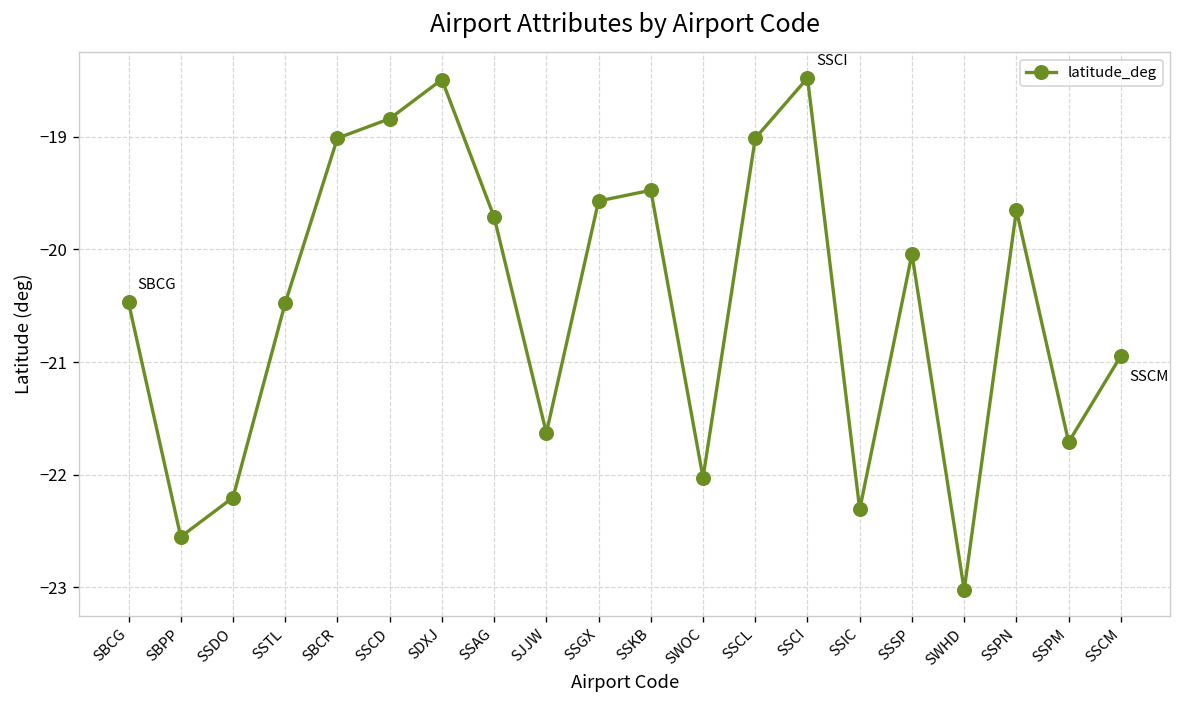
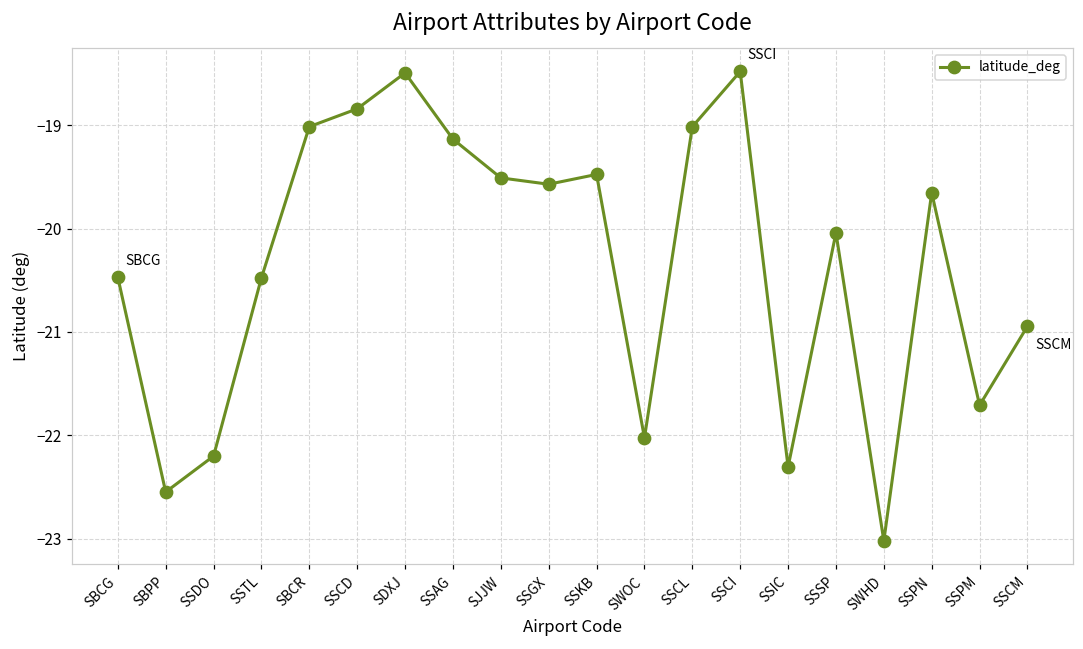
SSAG: -19.7 -> -19.1
SJJW: -21.6 -> -19.5
